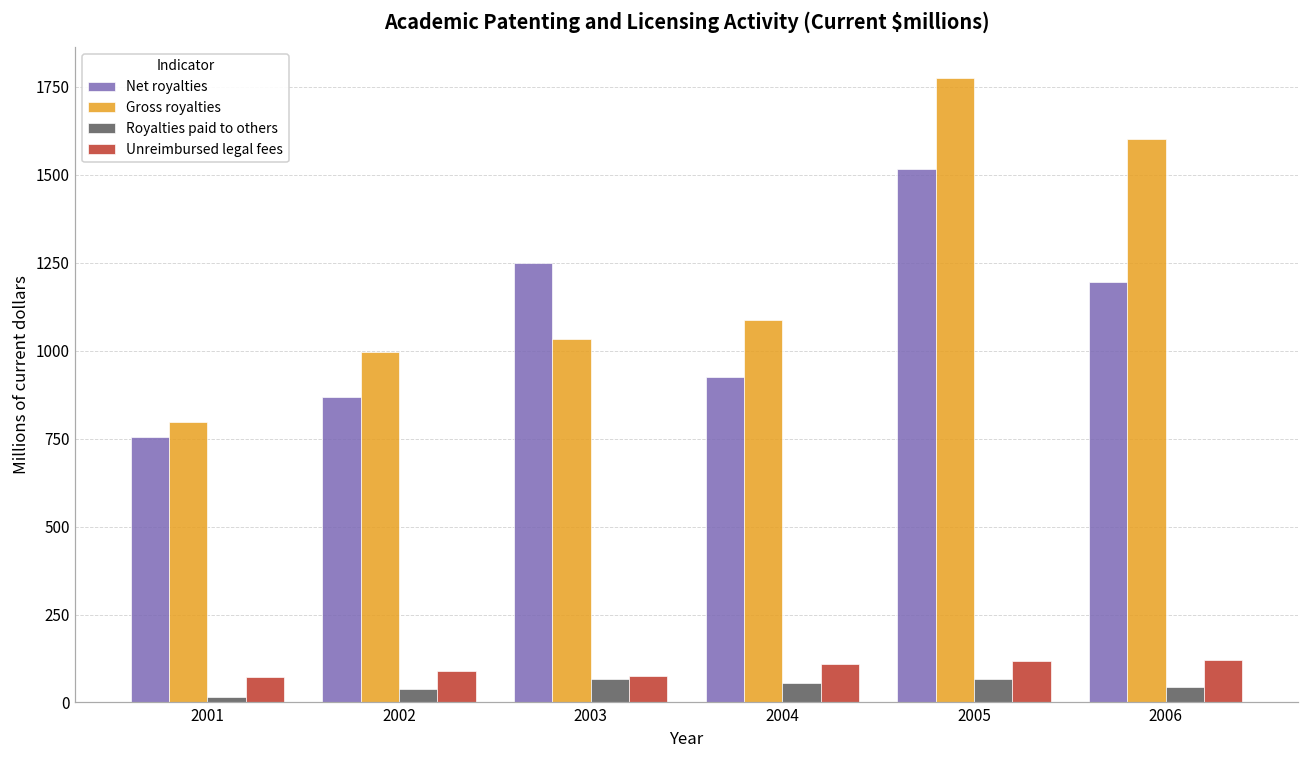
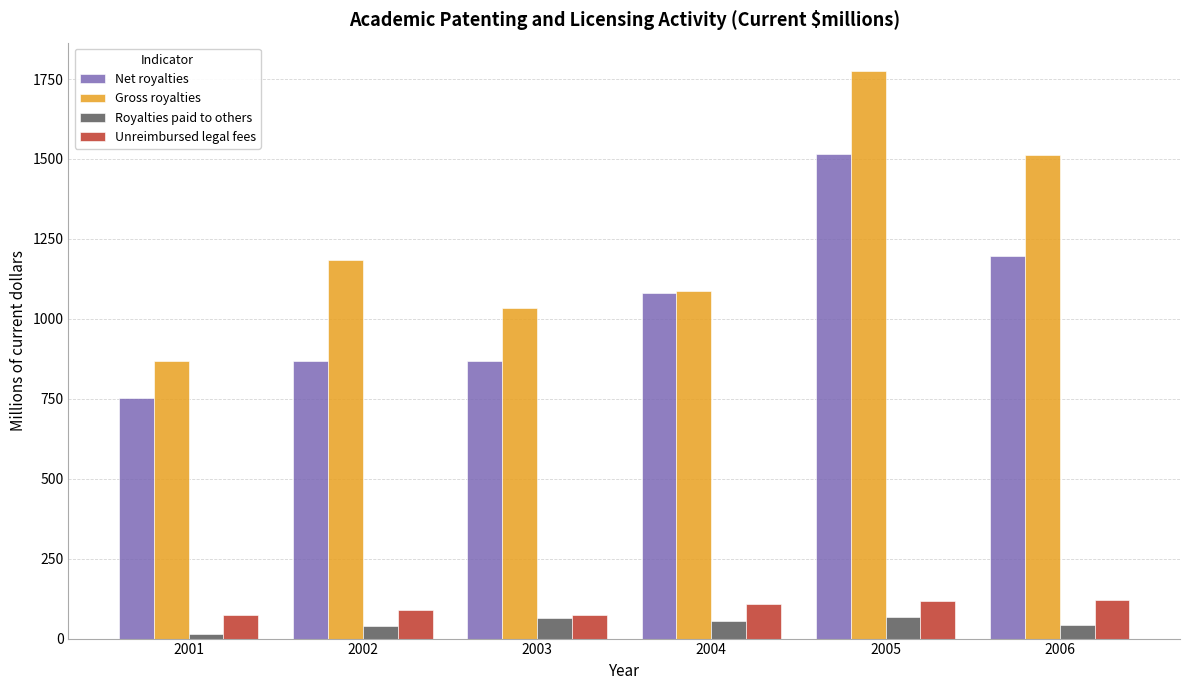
Gross royalties, 2001: 800 -> 870
Gross royalties, 2002: 1000 -> 1180
Net royalties, 2003: 1250 -> 870
Net royalties, 2004: 920 -> 1080
Gross royalties, 2006: 1600 -> 1510
